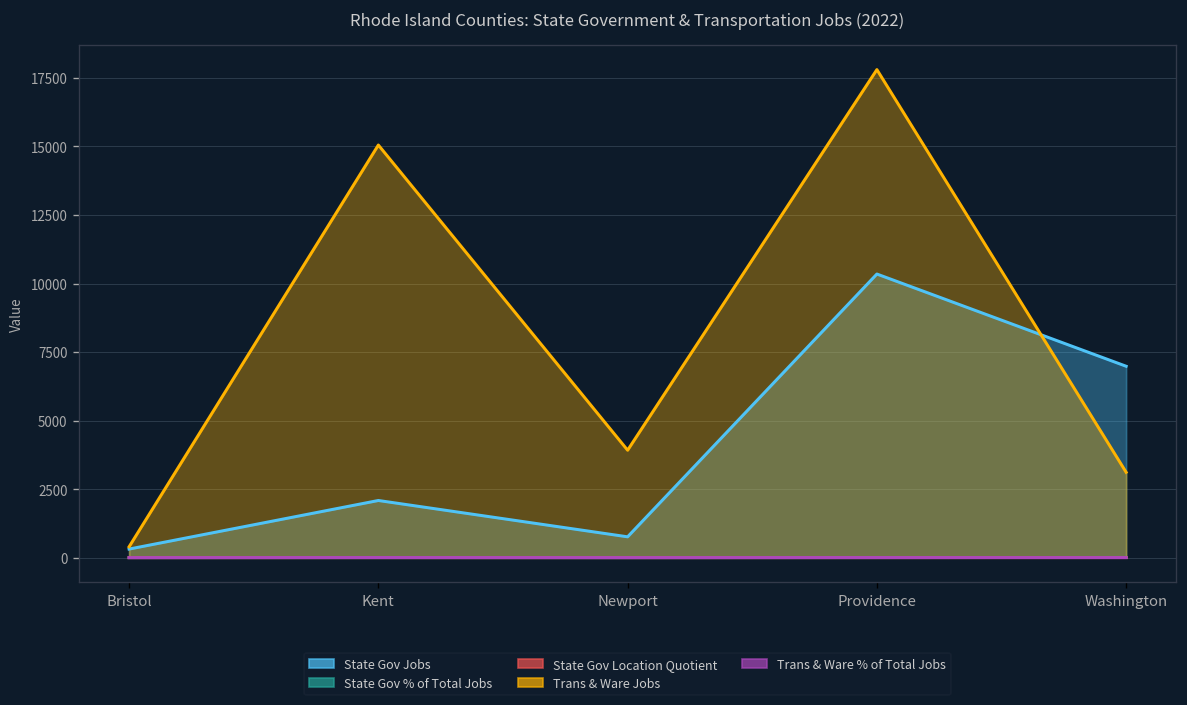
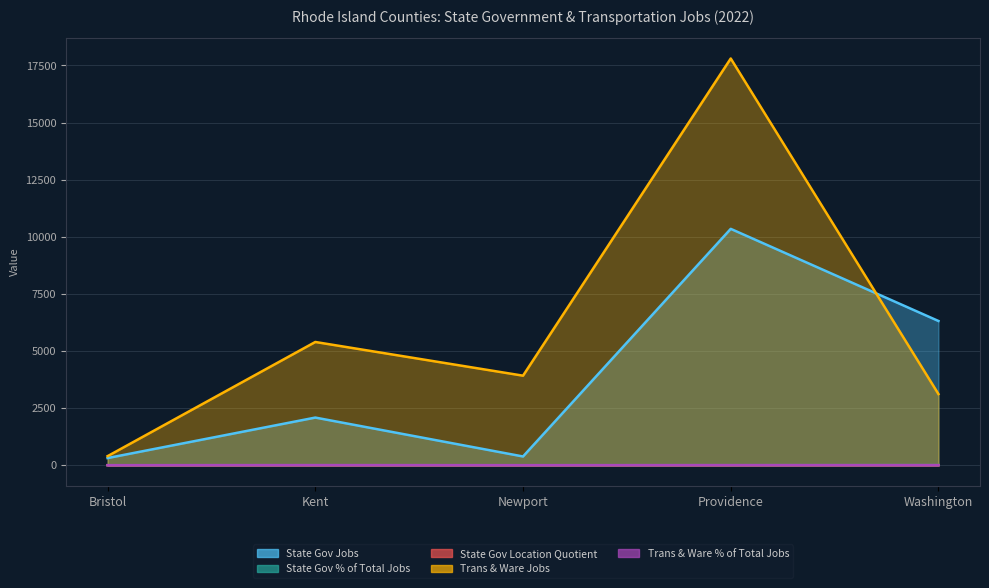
Trans & Ware Jobs, Kent: 15100 -> 5400
State Gov Jobs, Newport: 800 -> 400
State Gov Jobs, Washington: 7000 -> 6300
